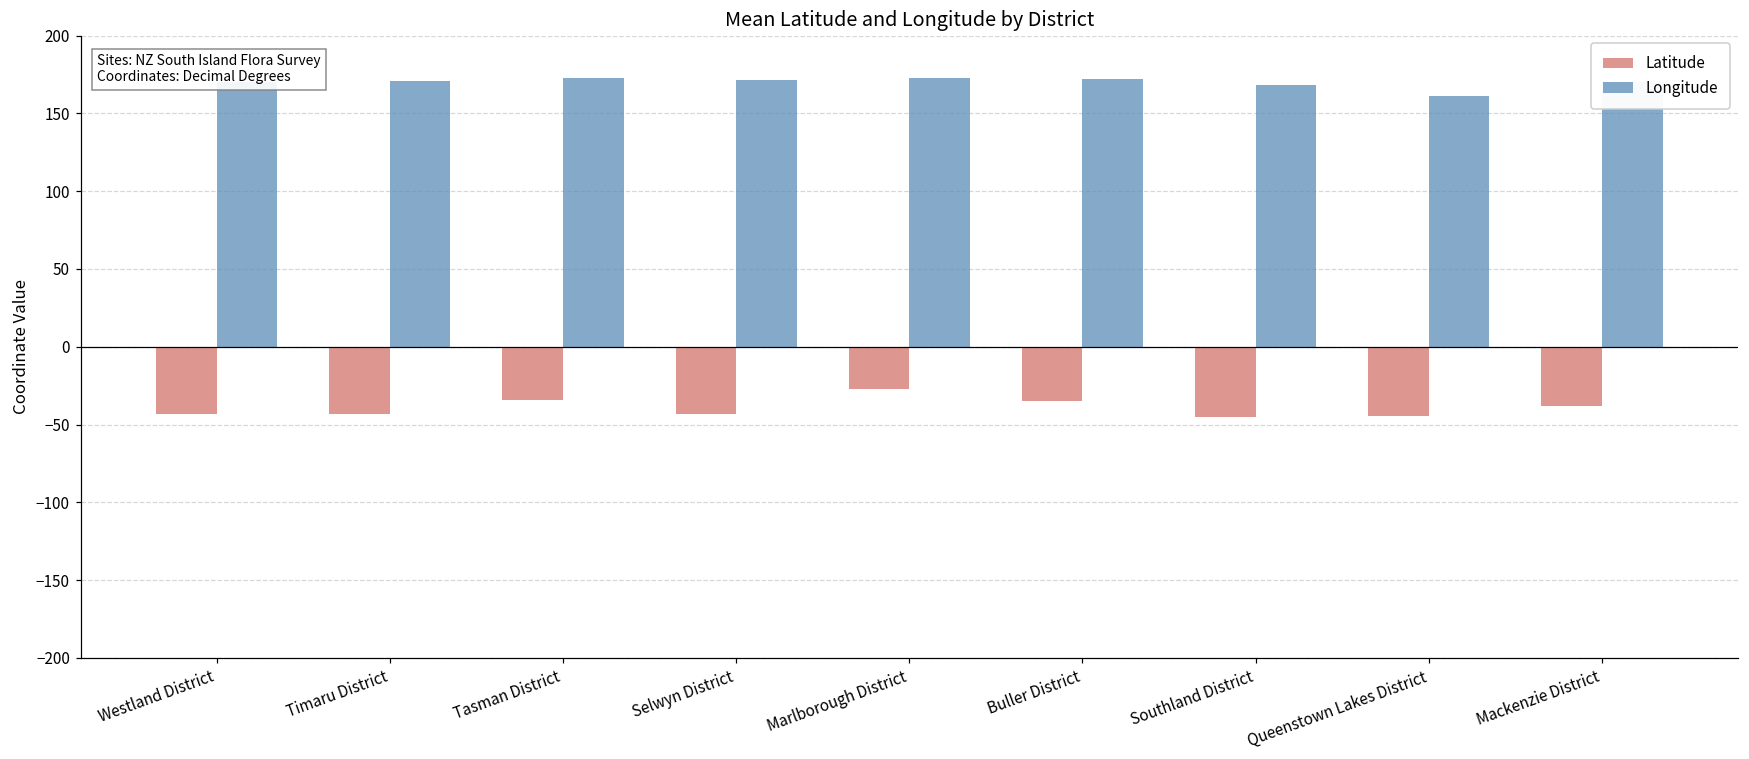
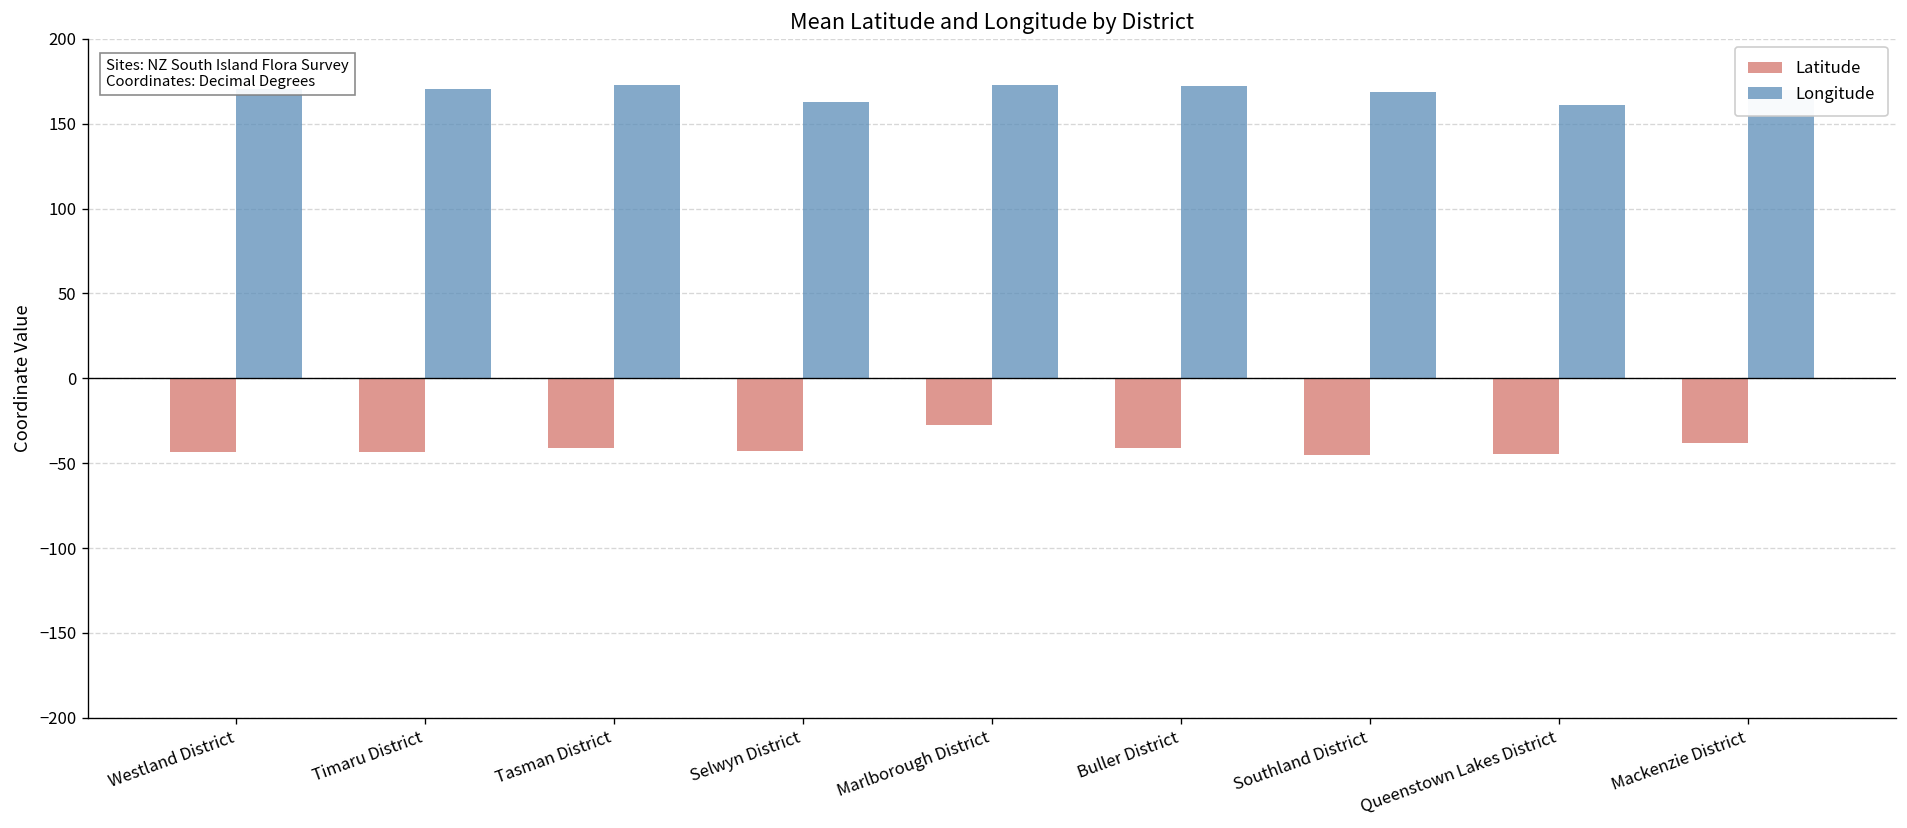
Latitude, Tasman District: -34 -> -41
Longitude, Selwyn District: 172 -> 163
Latitude, Buller District: -35 -> -41
